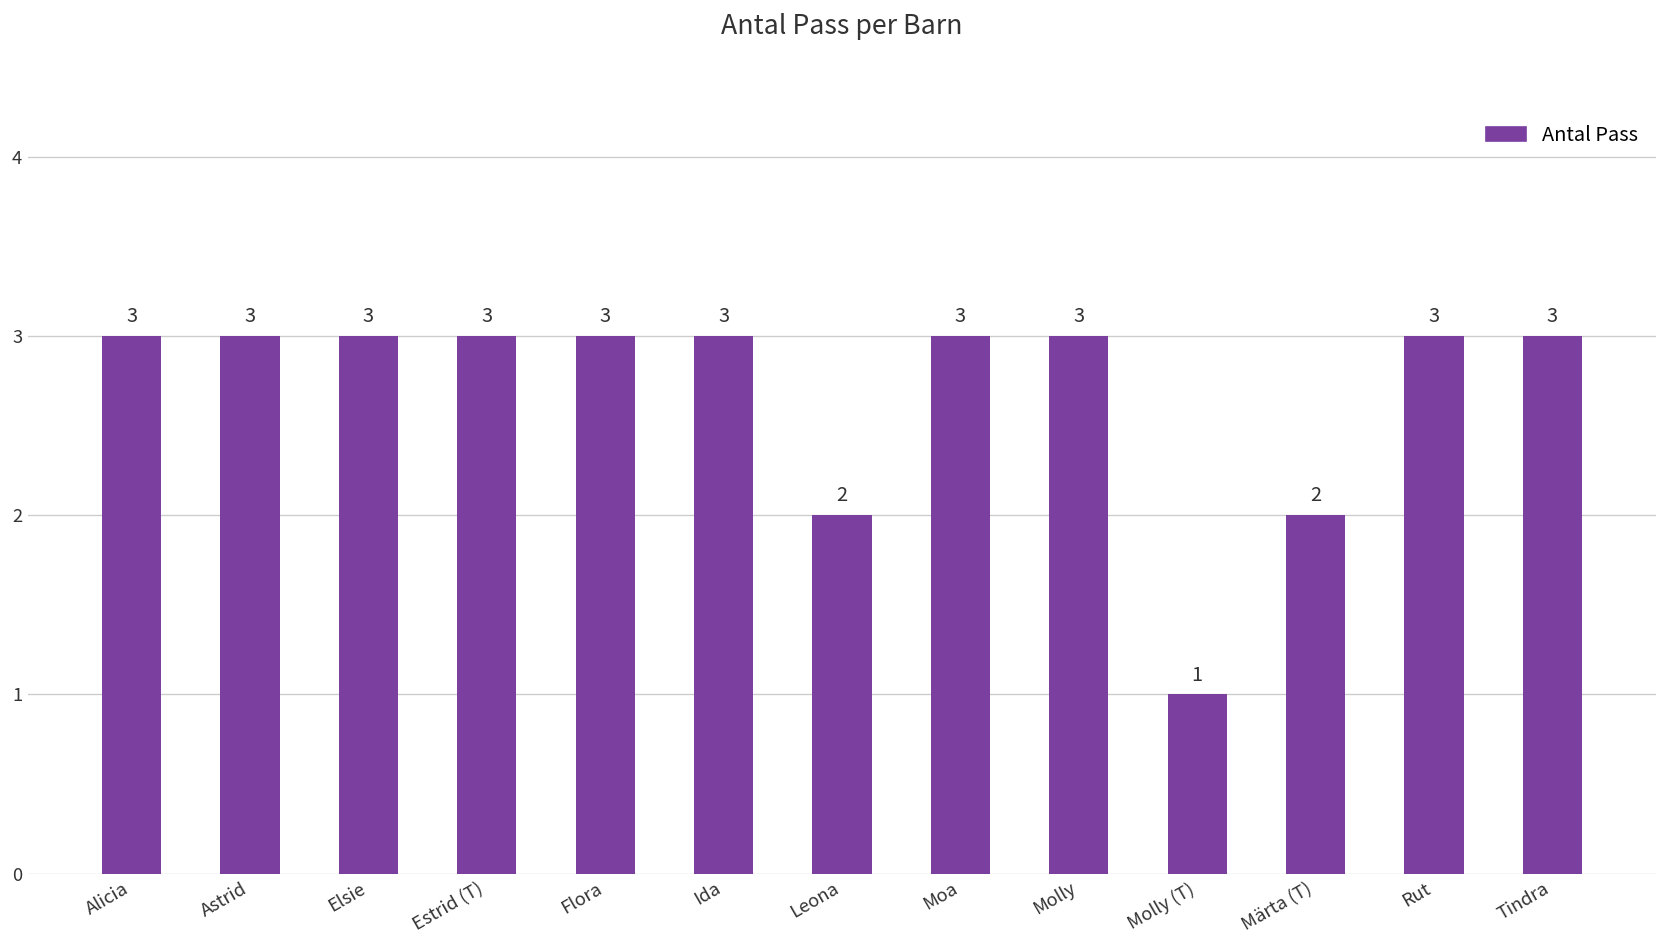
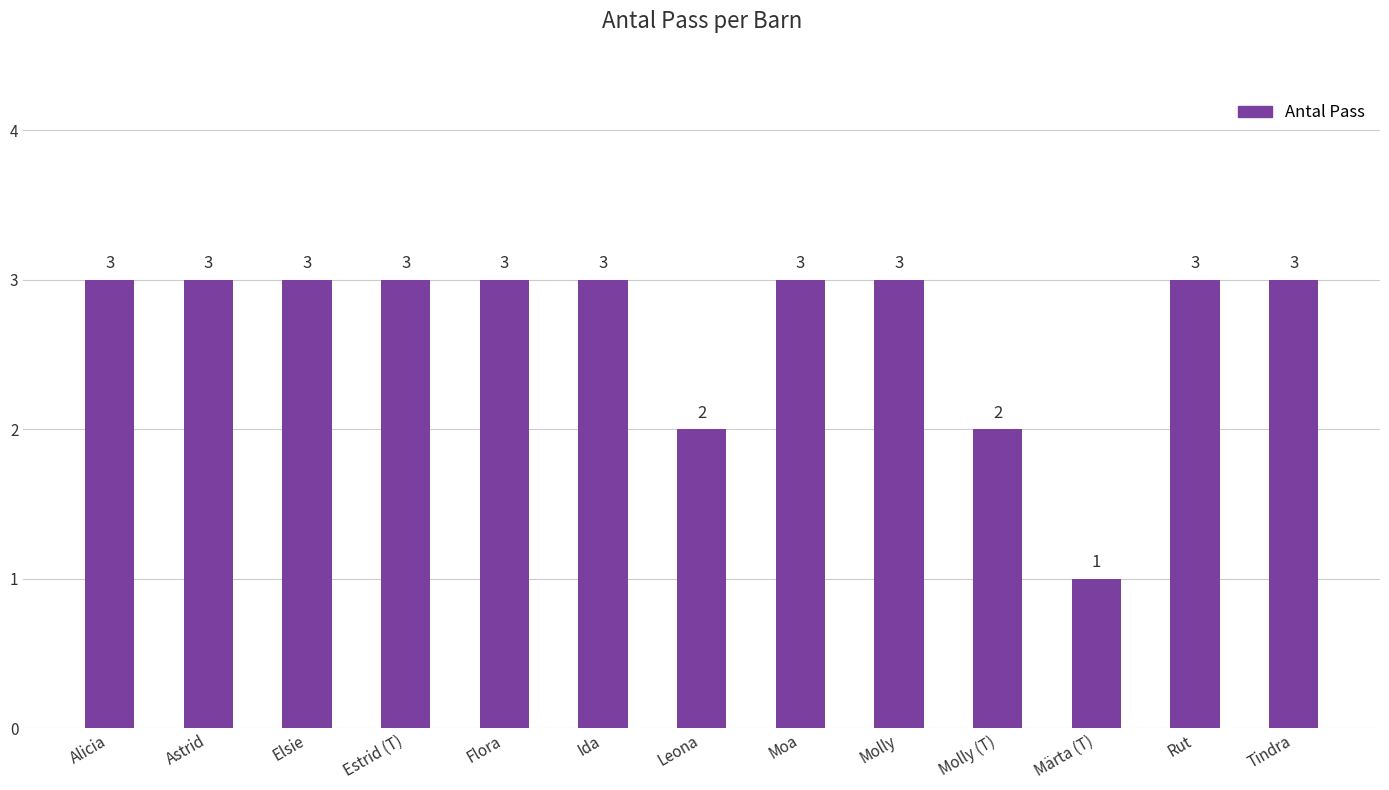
Molly (T): 1 -> 2
Märta (T): 2 -> 1
